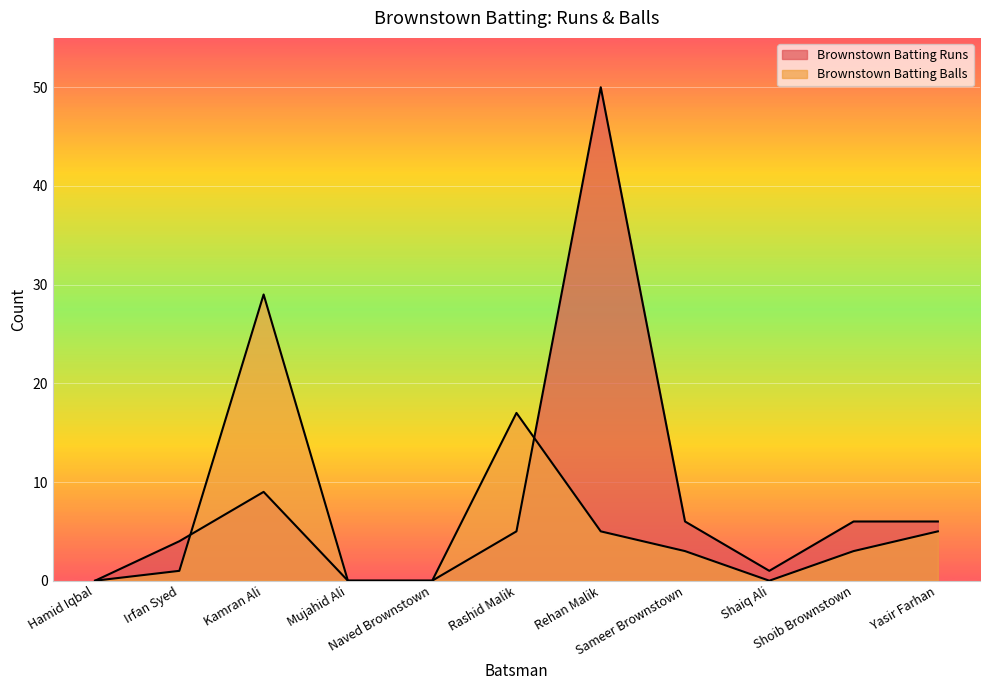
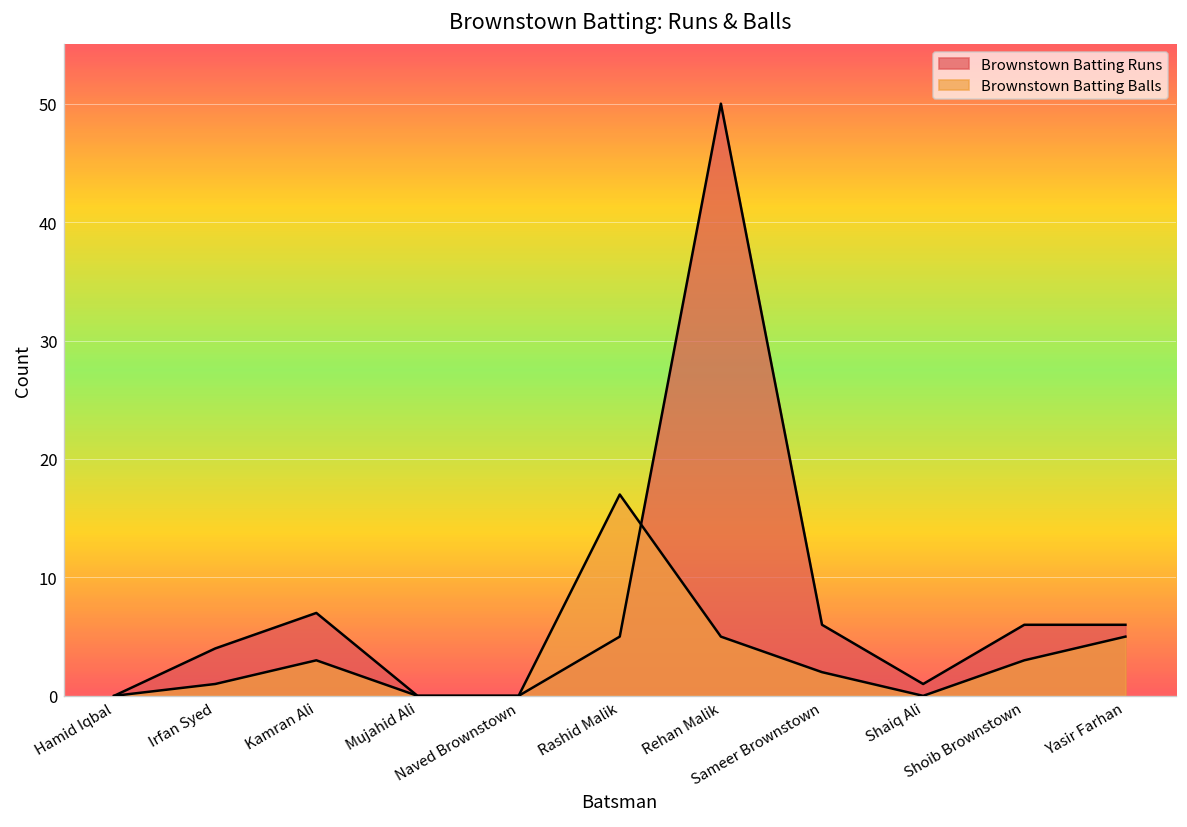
Brownstown Batting Runs, Kamran Ali: 9 -> 7
Brownstown Batting Balls, Kamran Ali: 29 -> 3
Brownstown Batting Balls, Sameer Brownstown: 3 -> 2
